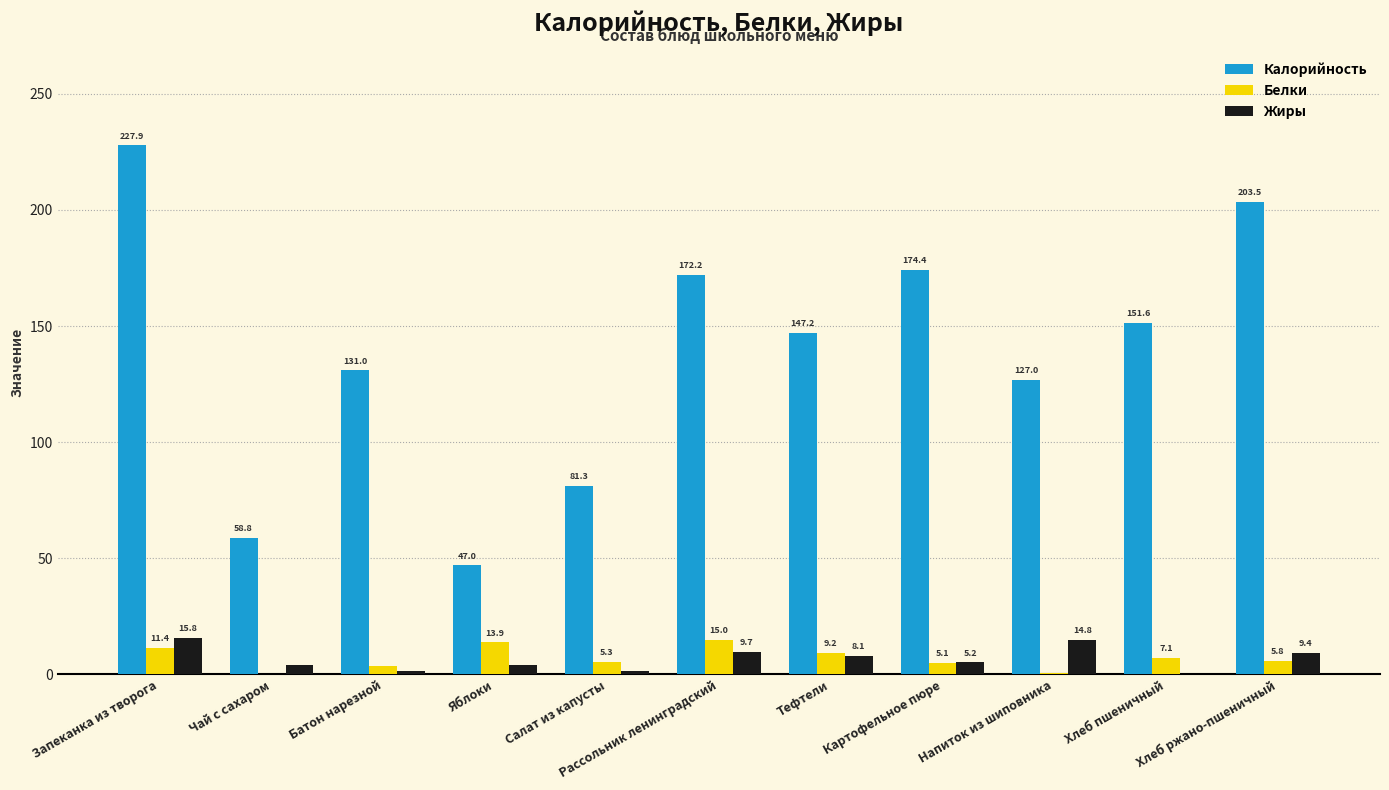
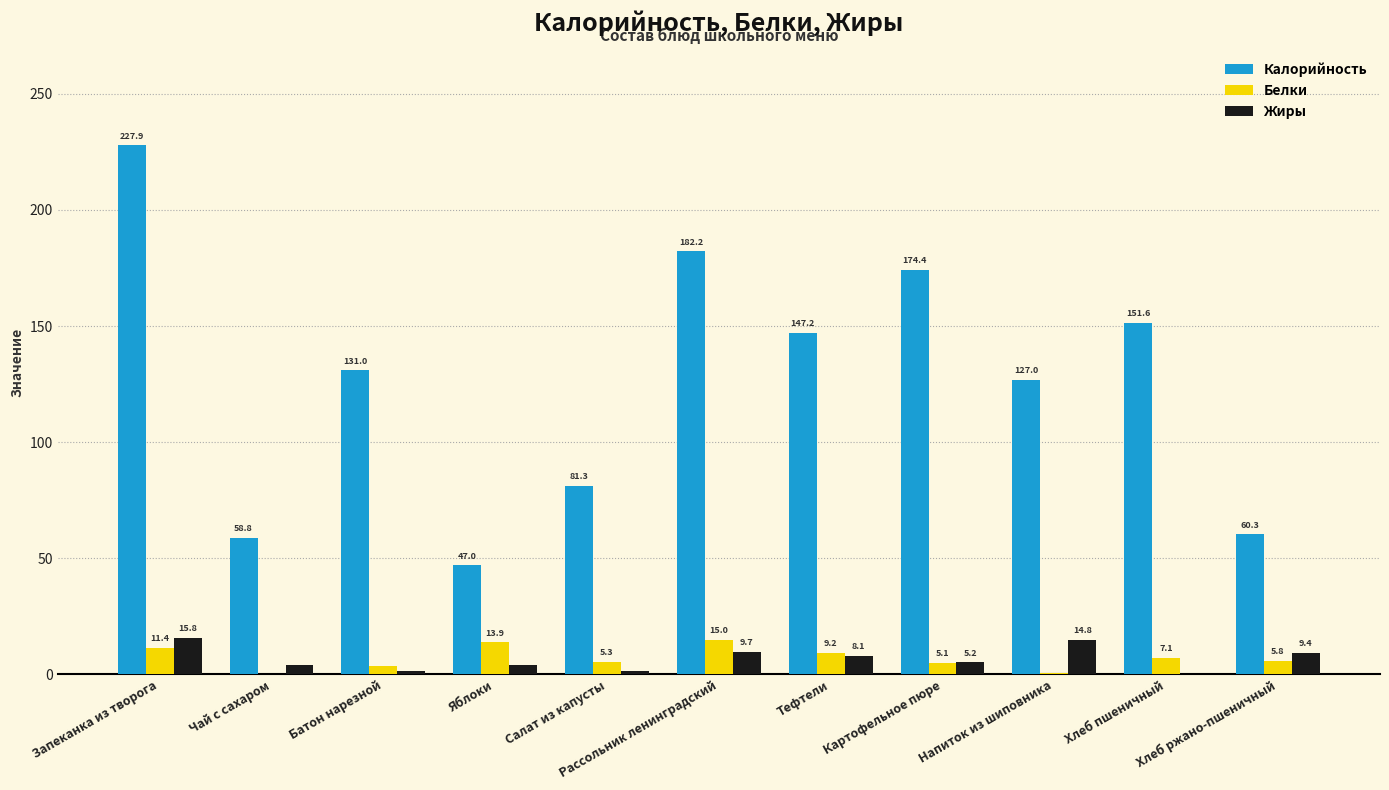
Калорийность, Рассольник ленинградский: 172.2 -> 182.2
Калорийность, Хлеб ржано-пшеничный: 203.5 -> 60.3
